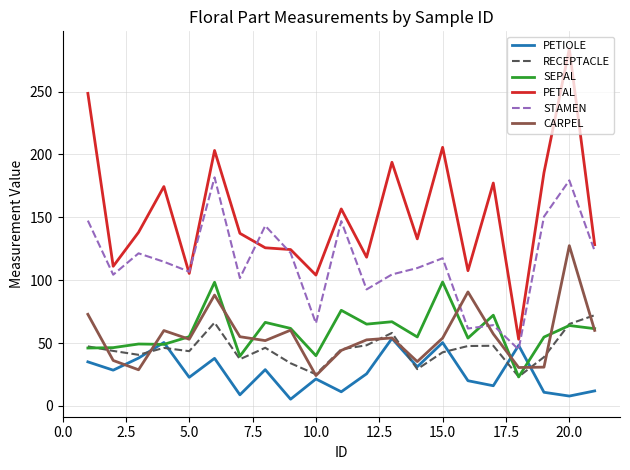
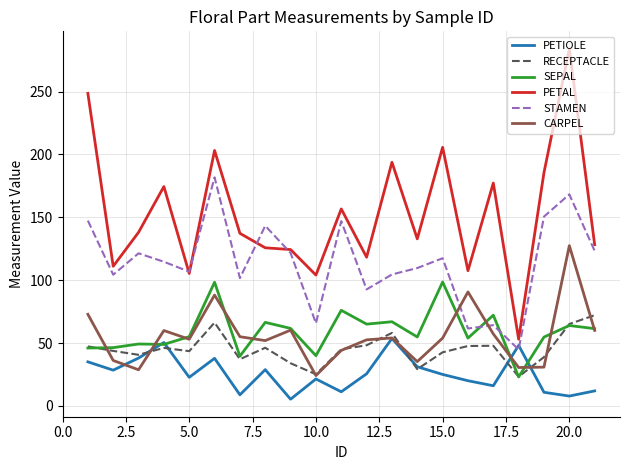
PETIOLE, 15.0: 50 -> 25
STAMEN, 20.0: 179 -> 168
